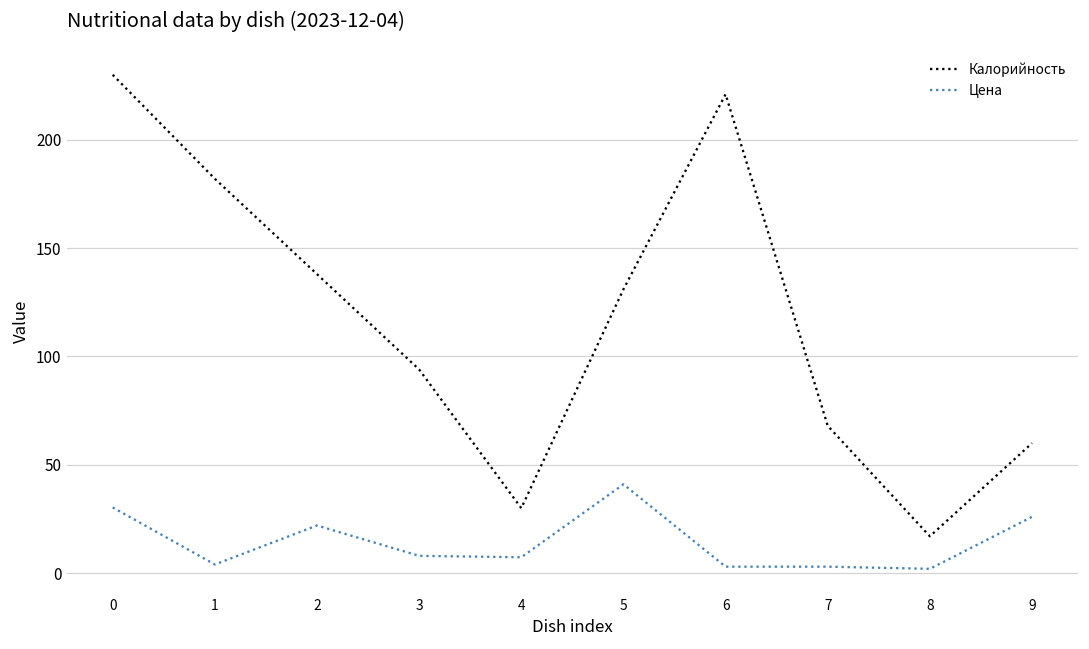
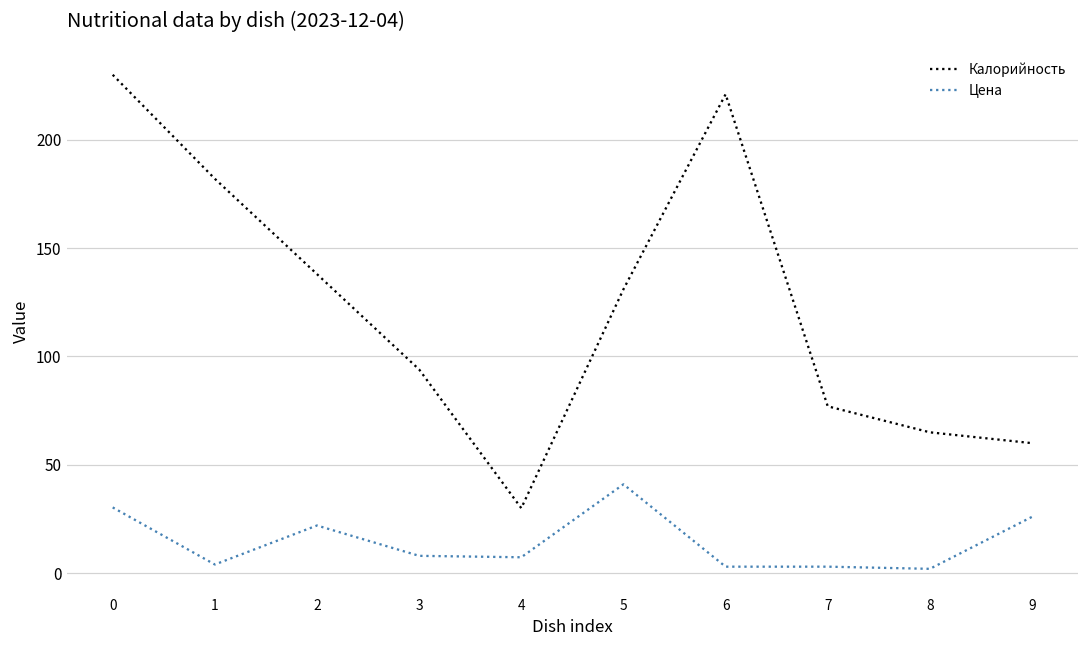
Калорийность, 7: 68 -> 77
Калорийность, 8: 17 -> 65
